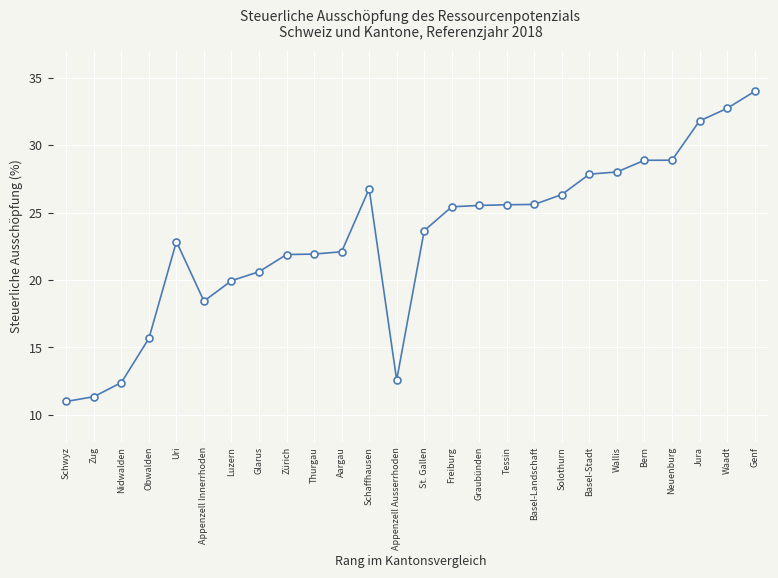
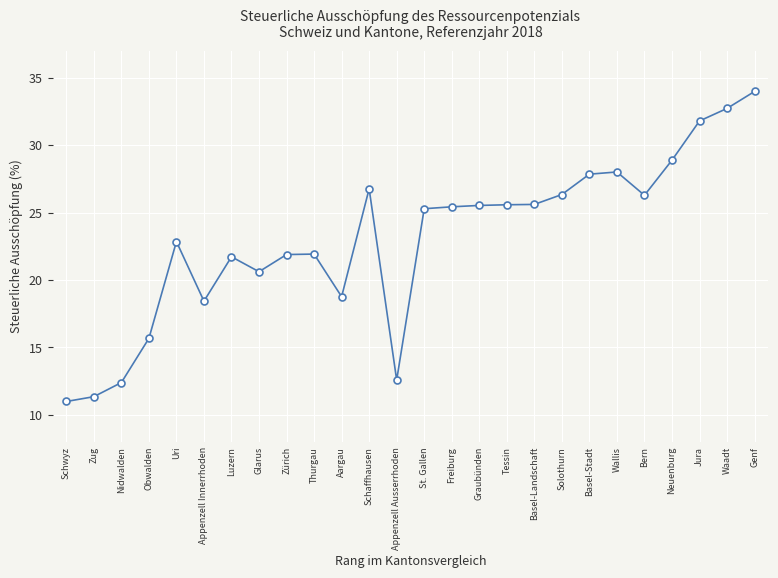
Luzern: 19.9 -> 21.7
Aargau: 22.1 -> 18.8
St. Gallen: 23.7 -> 25.3
Bern: 28.9 -> 26.3
